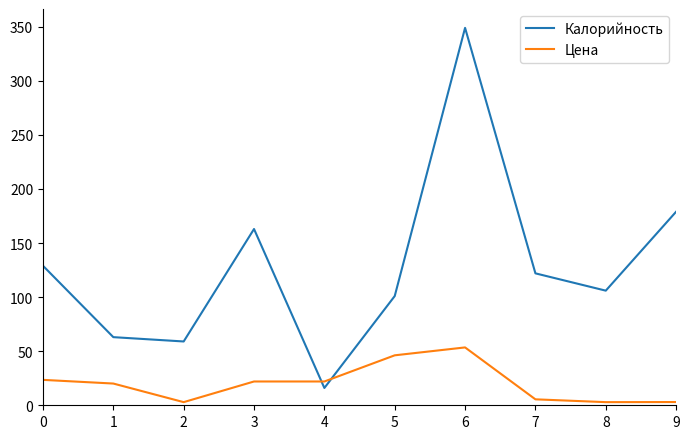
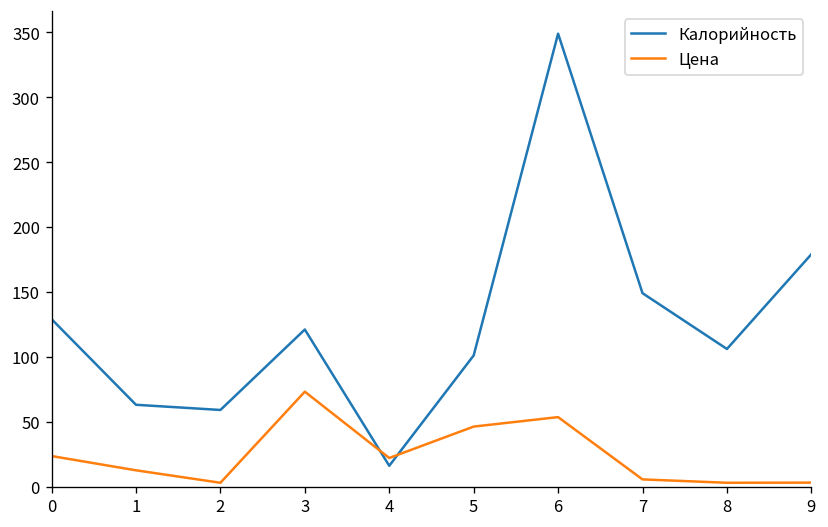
Цена, 1: 20 -> 13
Калорийность, 3: 163 -> 121
Цена, 3: 22 -> 73
Калорийность, 7: 122 -> 149
